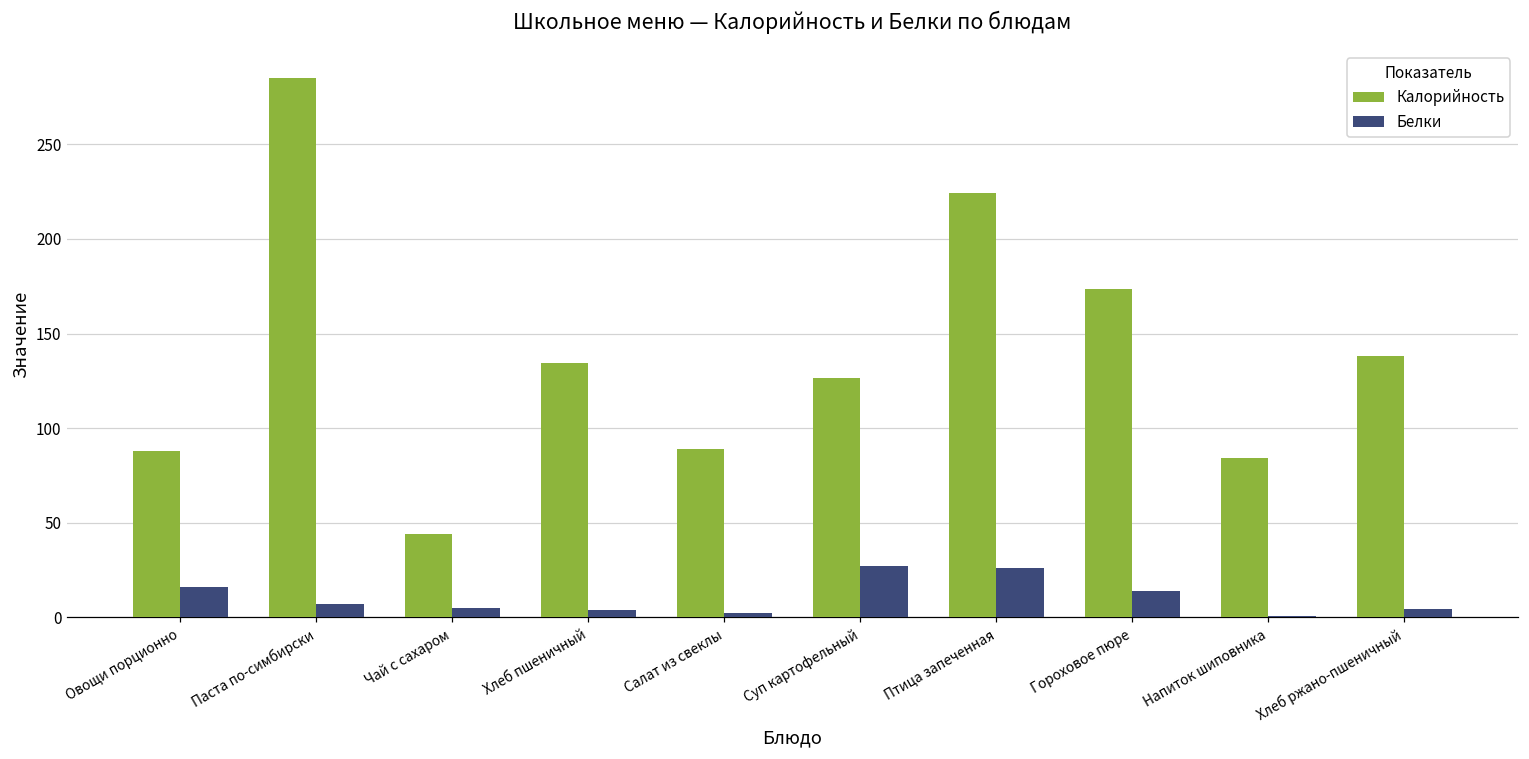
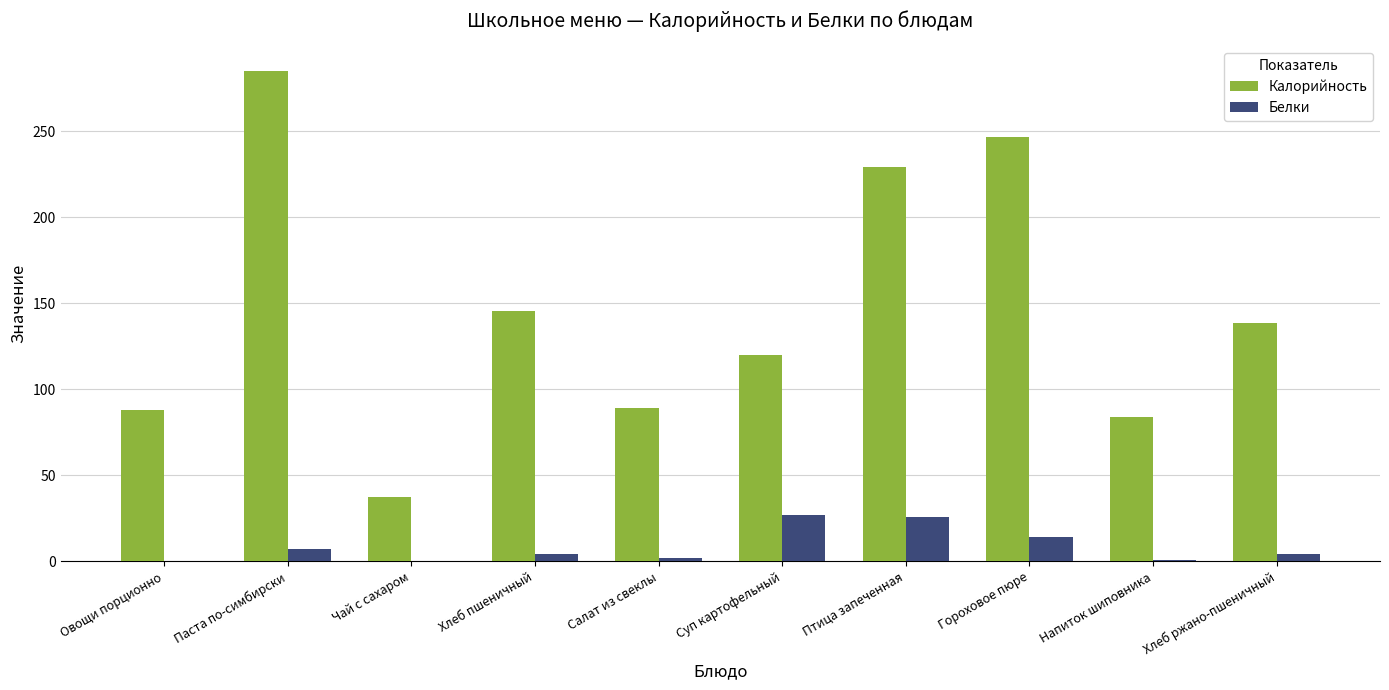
Белки, Овощи порционно: 16 -> 0
Калорийность, Чай с сахаром: 44 -> 37
Белки, Чай с сахаром: 5 -> 0
Калорийность, Хлеб пшеничный: 134 -> 145
Калорийность, Суп картофельный: 127 -> 120
Калорийность, Птица запеченная: 224 -> 229
Калорийность, Гороховое пюре: 174 -> 247
